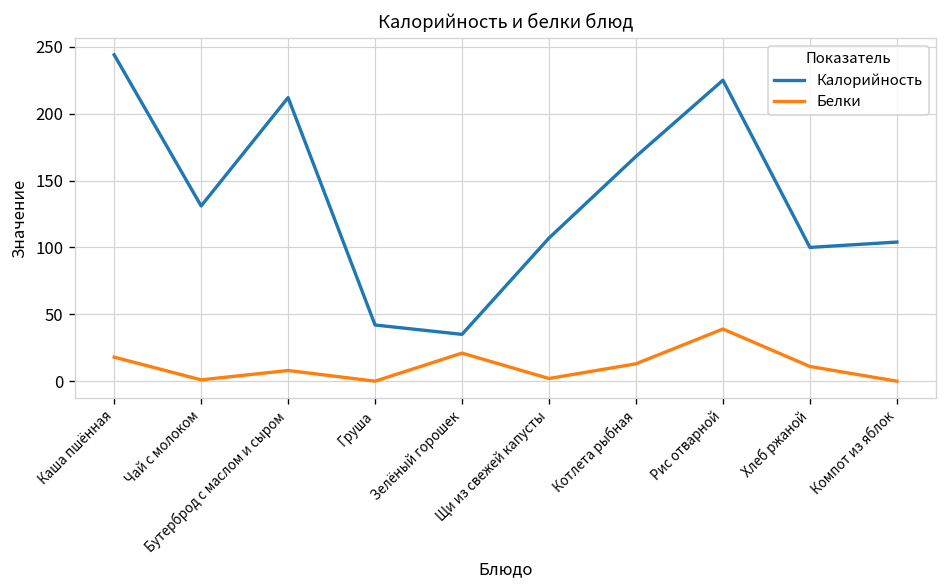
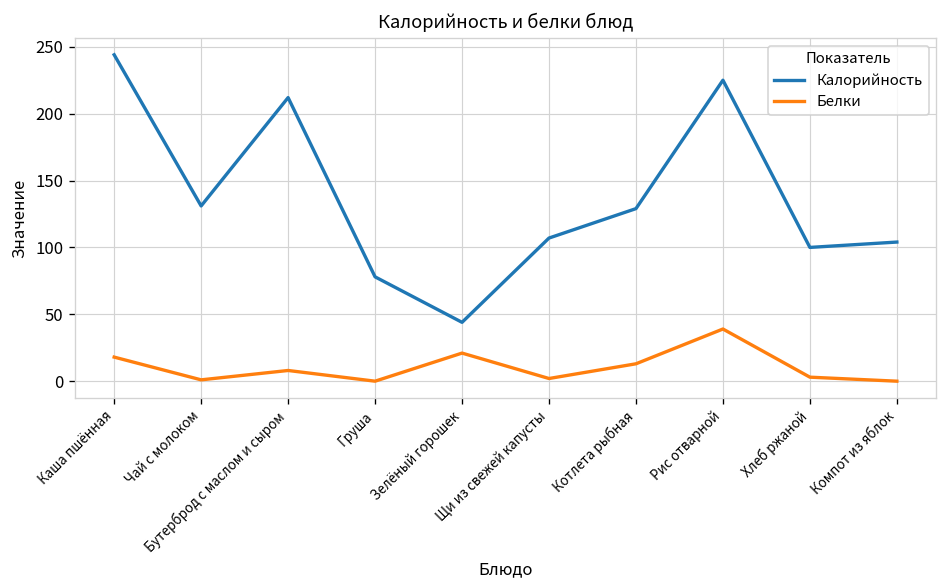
Калорийность, Груша: 42 -> 78
Калорийность, Зелёный горошек: 35 -> 44
Калорийность, Котлета рыбная: 168 -> 129
Белки, Хлеб ржаной: 11 -> 3
